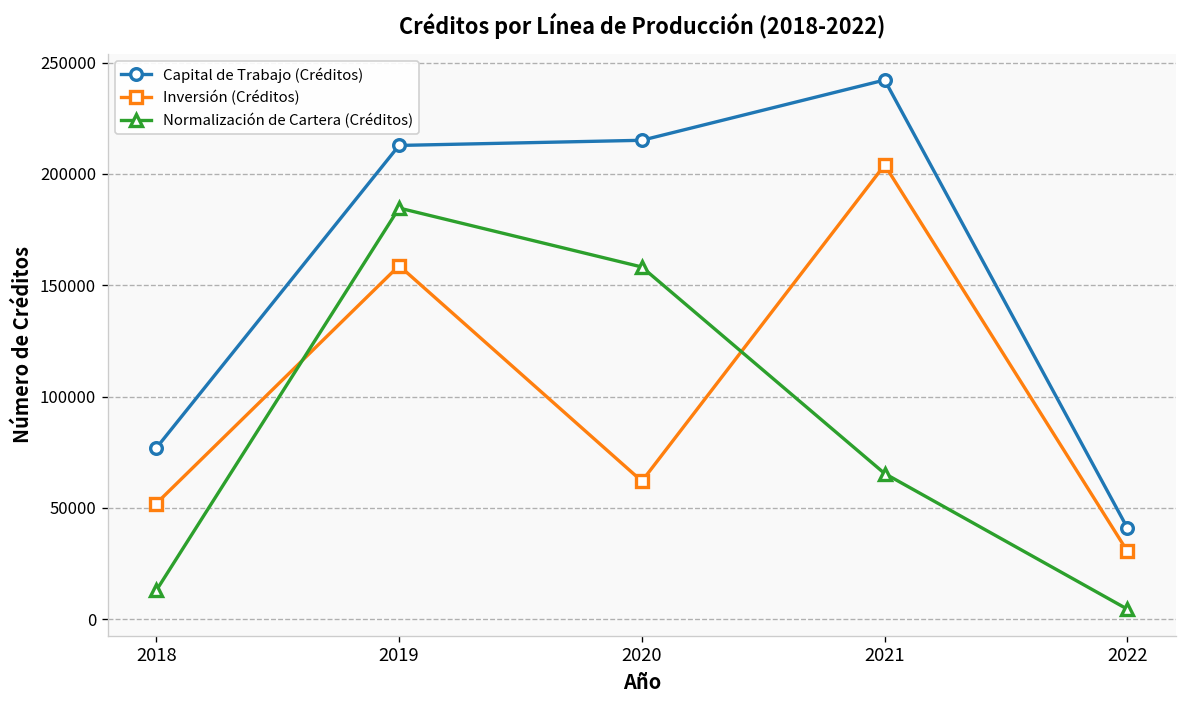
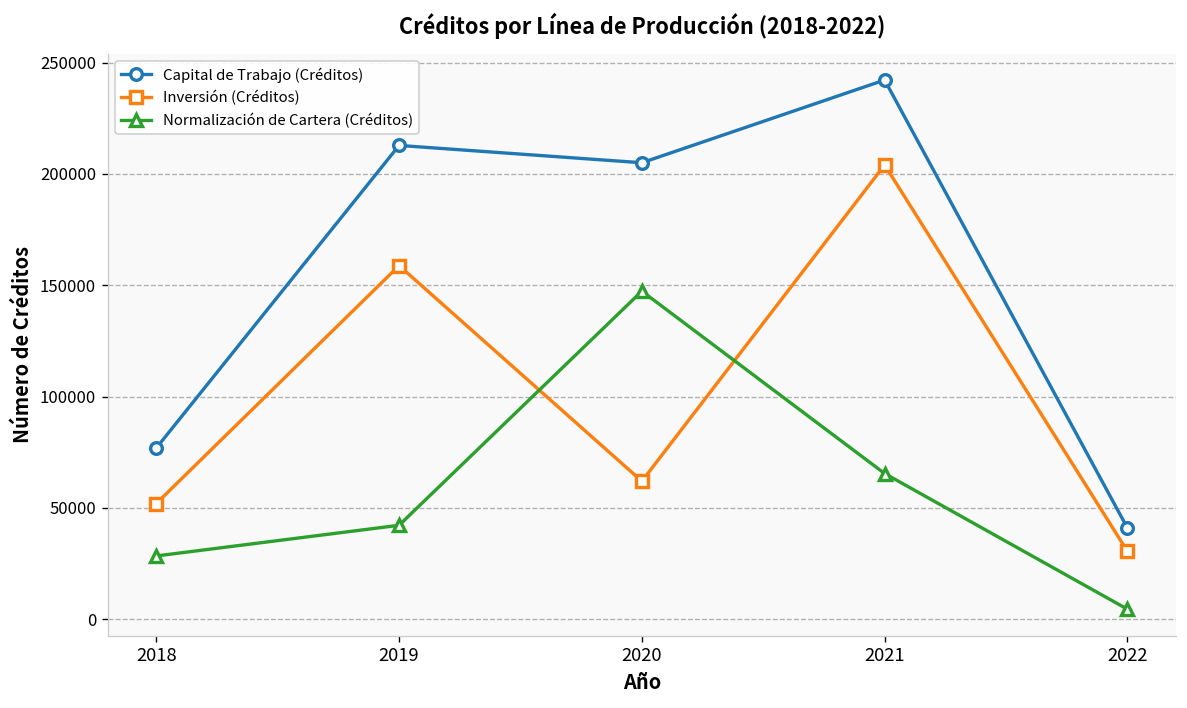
Normalización de Cartera (Créditos), 2018: 13000 -> 28000
Normalización de Cartera (Créditos), 2019: 185000 -> 42000
Capital de Trabajo (Créditos), 2020: 215000 -> 205000
Normalización de Cartera (Créditos), 2020: 158000 -> 147000
